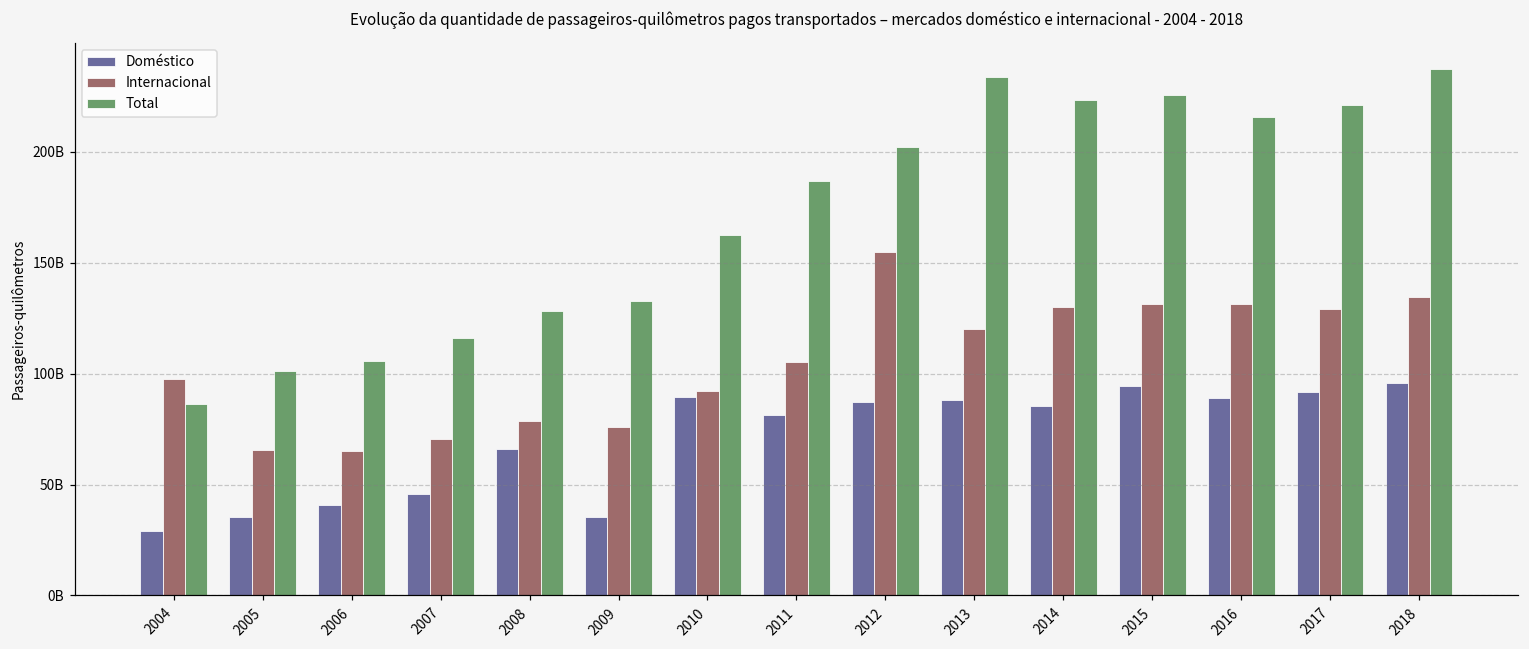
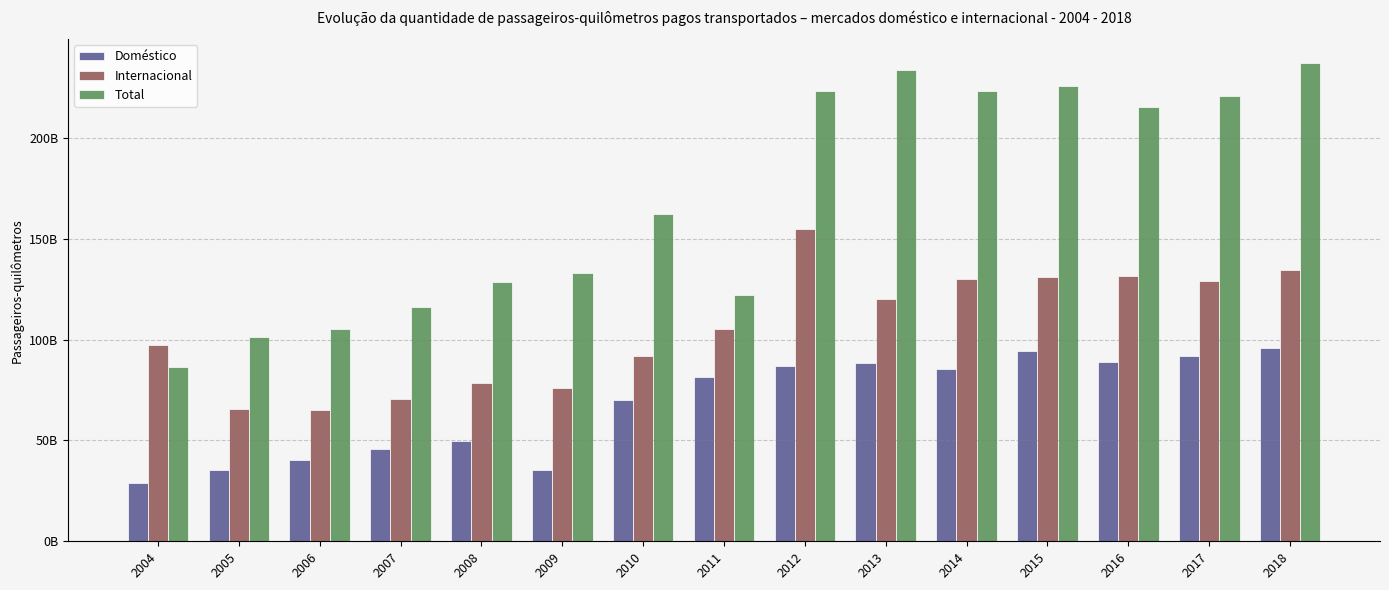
Doméstico, 2008: 66000000000 -> 50000000000
Doméstico, 2010: 89000000000 -> 70000000000
Total, 2011: 187000000000 -> 122000000000
Total, 2012: 202000000000 -> 223000000000
